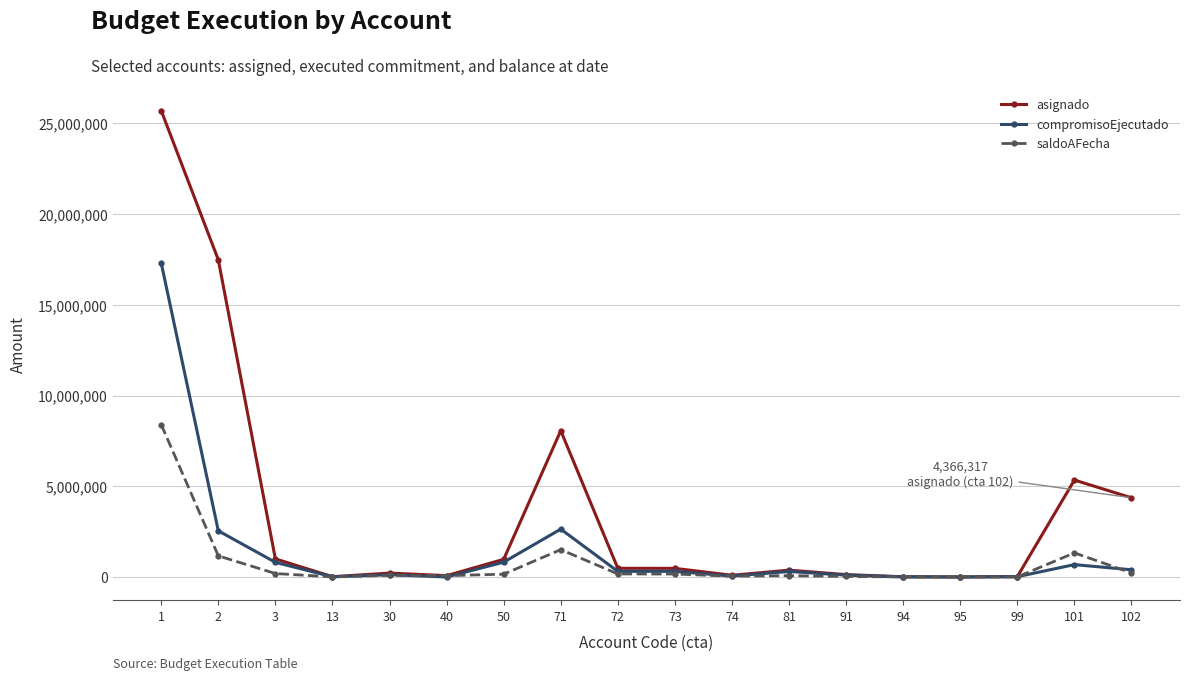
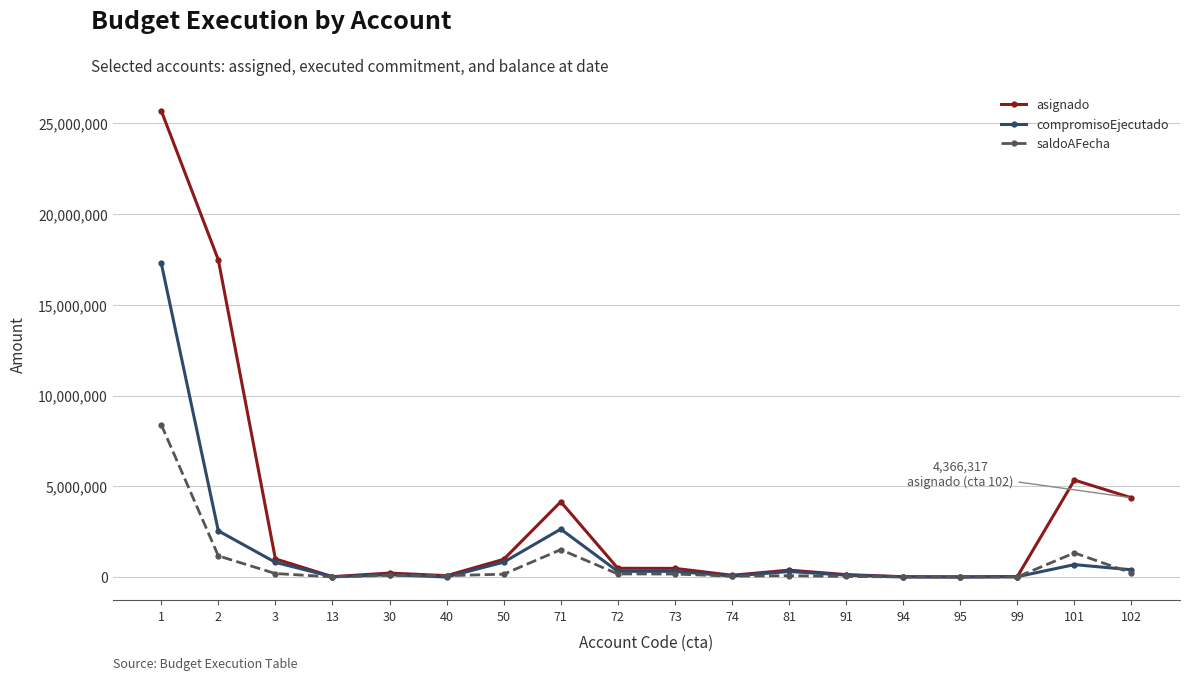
asignado, 71: 8,100,000 -> 4,100,000
